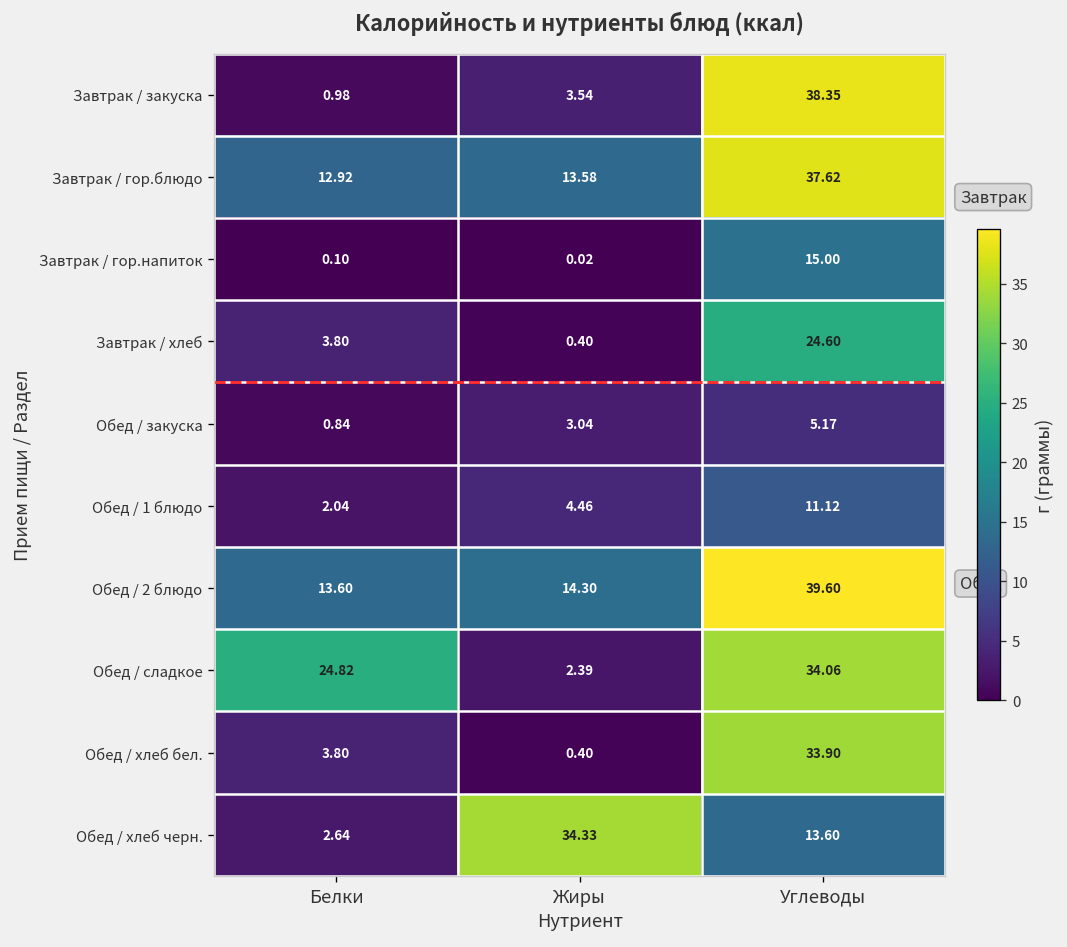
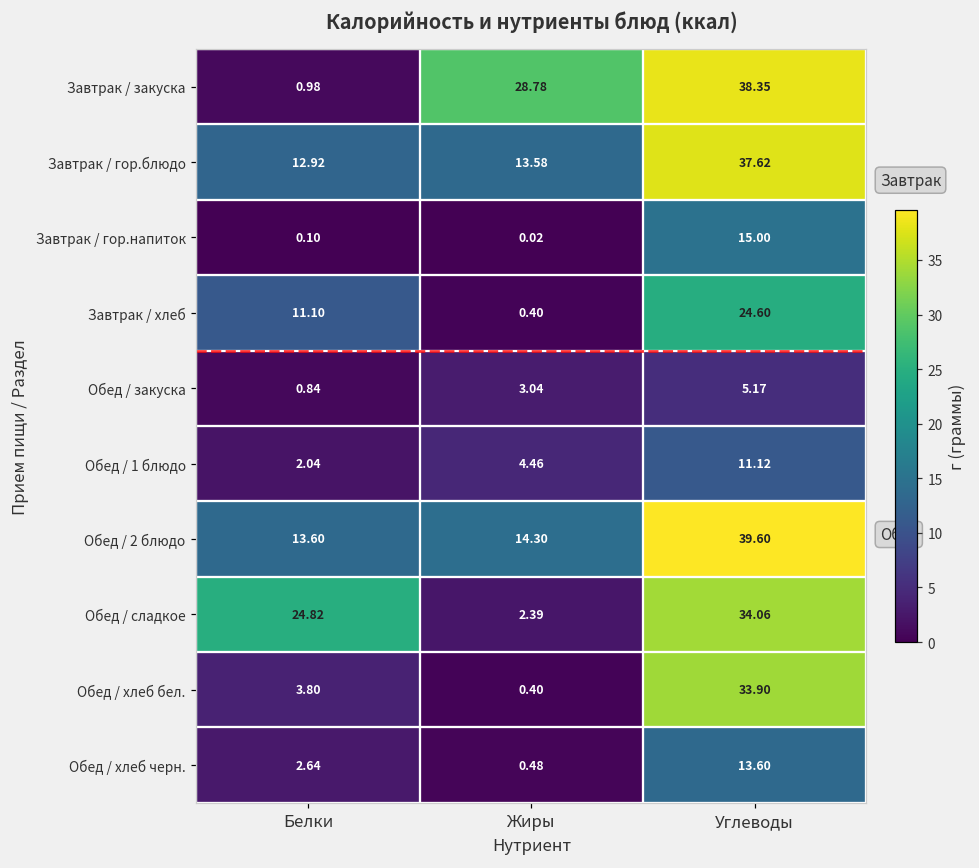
Завтрак / закуска, Жиры: 3.54 -> 28.78
Завтрак / хлеб, Белки: 3.80 -> 11.10
Обед / хлеб черн., Жиры: 34.33 -> 0.48
